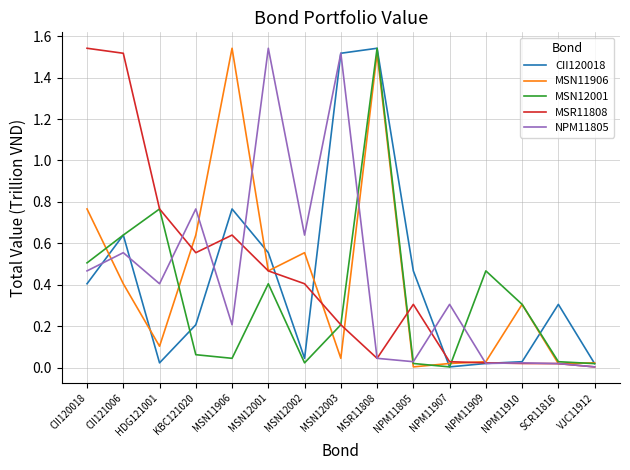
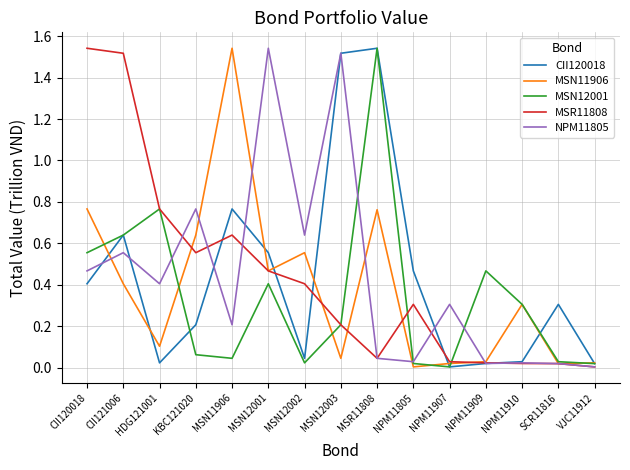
MSN12001, CII120018: 0.51 -> 0.55
MSN11906, MSR11808: 1.52 -> 0.76
